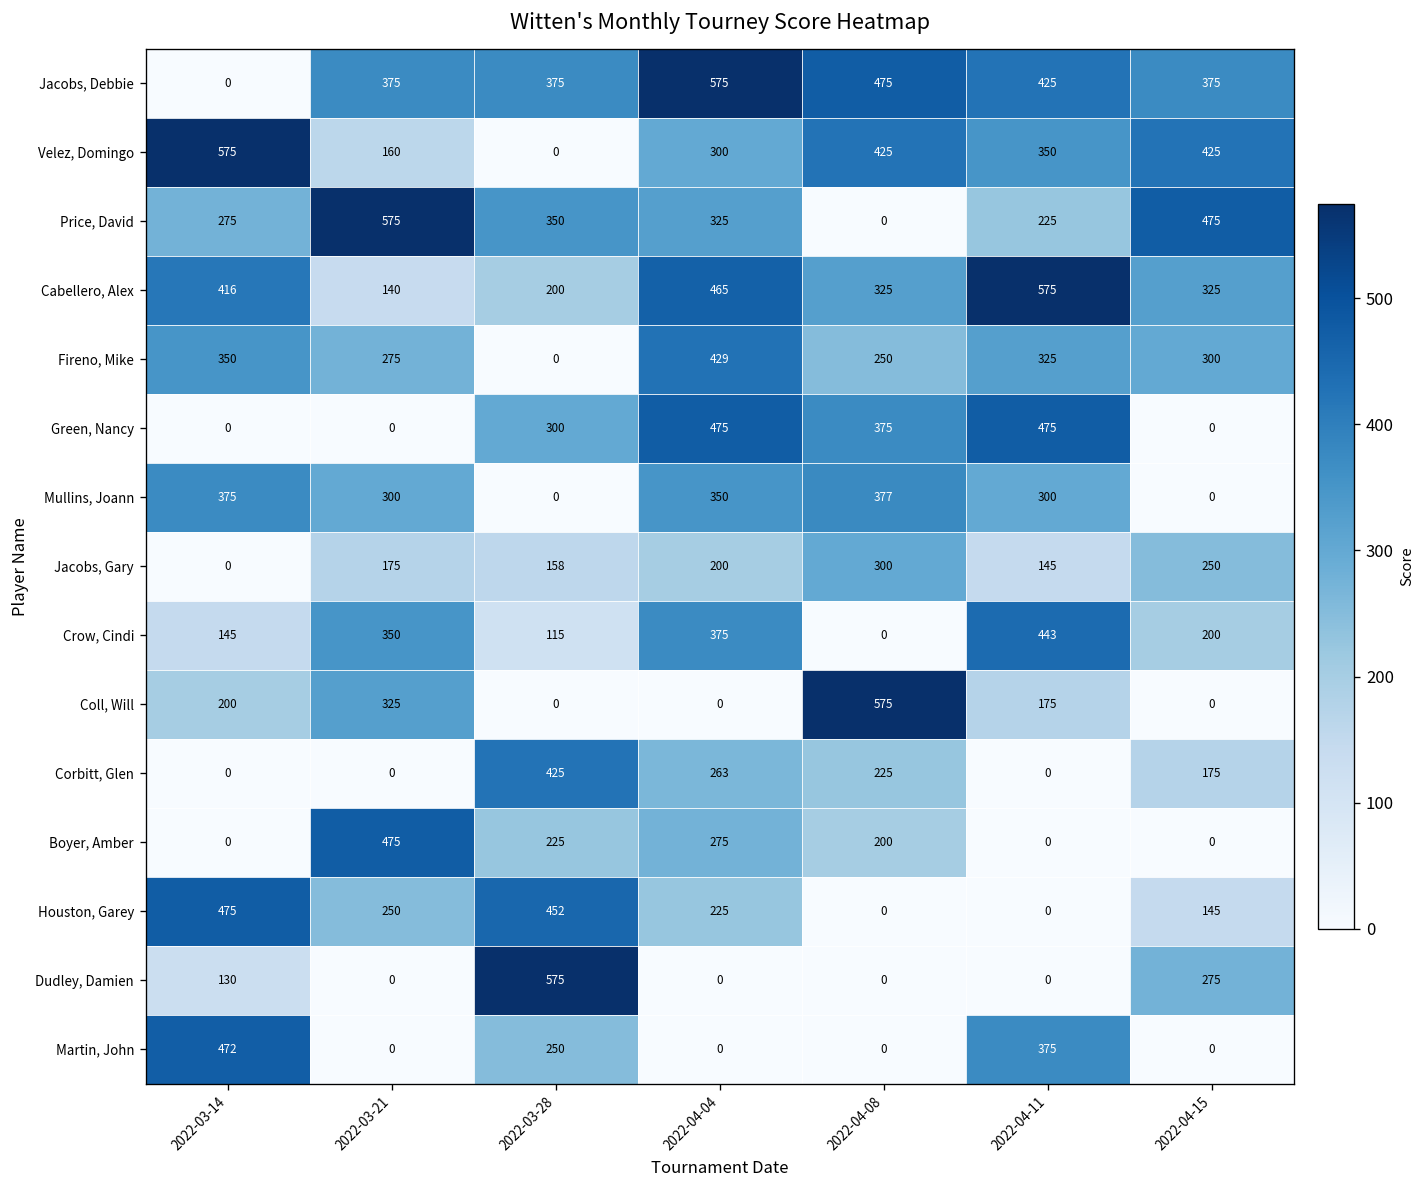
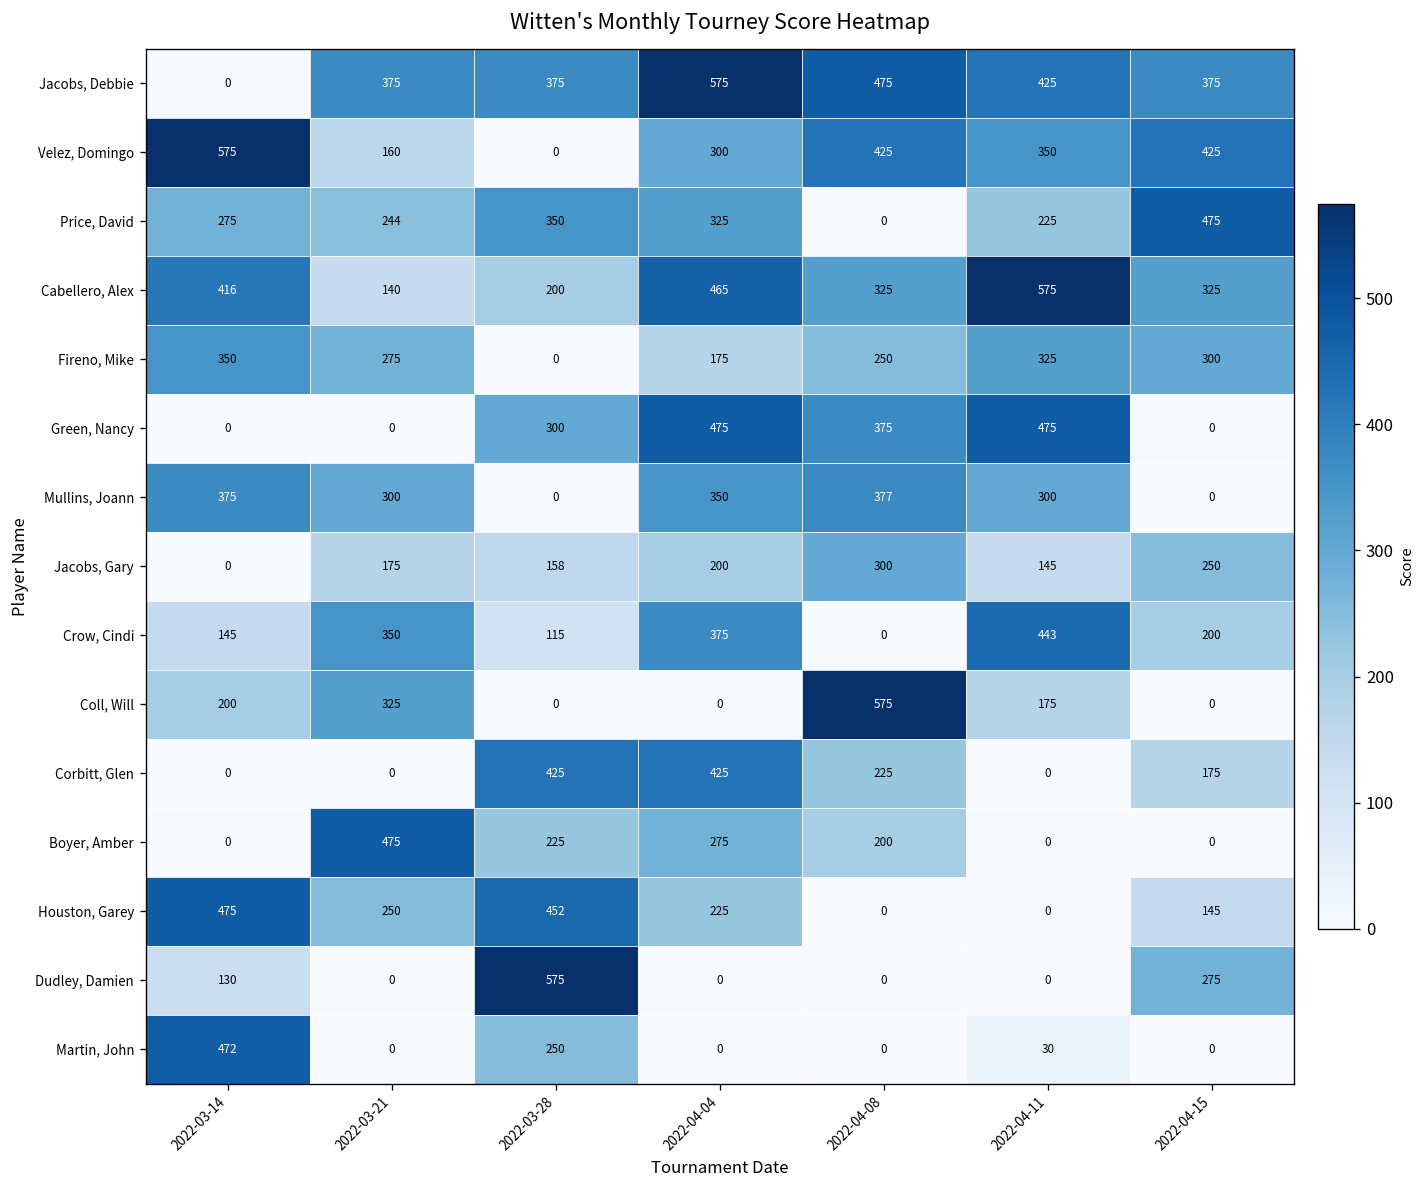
Price, David, 2022-03-21: 575 -> 244
Fireno, Mike, 2022-04-04: 429 -> 175
Corbitt, Glen, 2022-04-04: 263 -> 425
Martin, John, 2022-04-11: 375 -> 30
